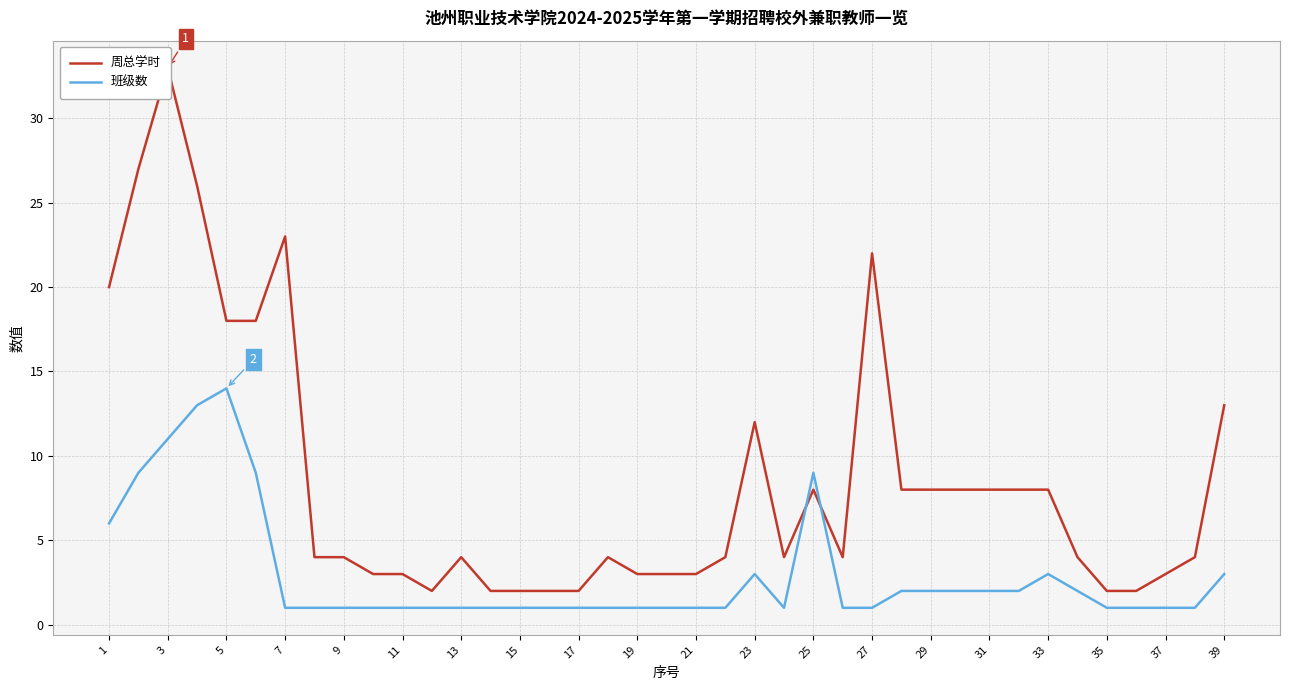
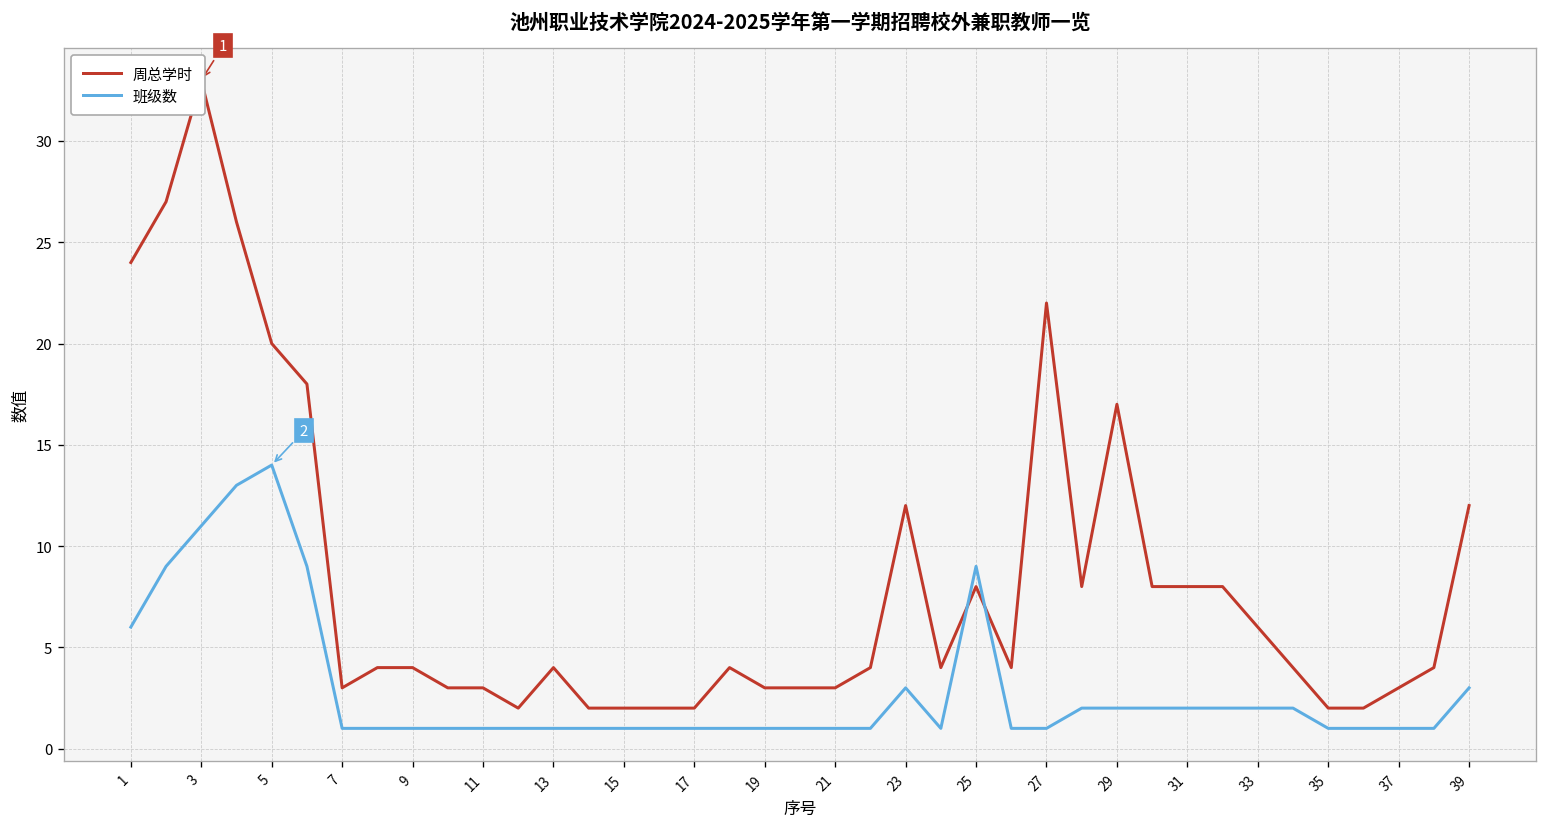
周总学时, 1: 20 -> 24
周总学时, 5: 18 -> 20
周总学时, 7: 23 -> 3
周总学时, 29: 8 -> 17
周总学时, 33: 8 -> 6
班级数, 33: 3 -> 2
周总学时, 39: 13 -> 12
